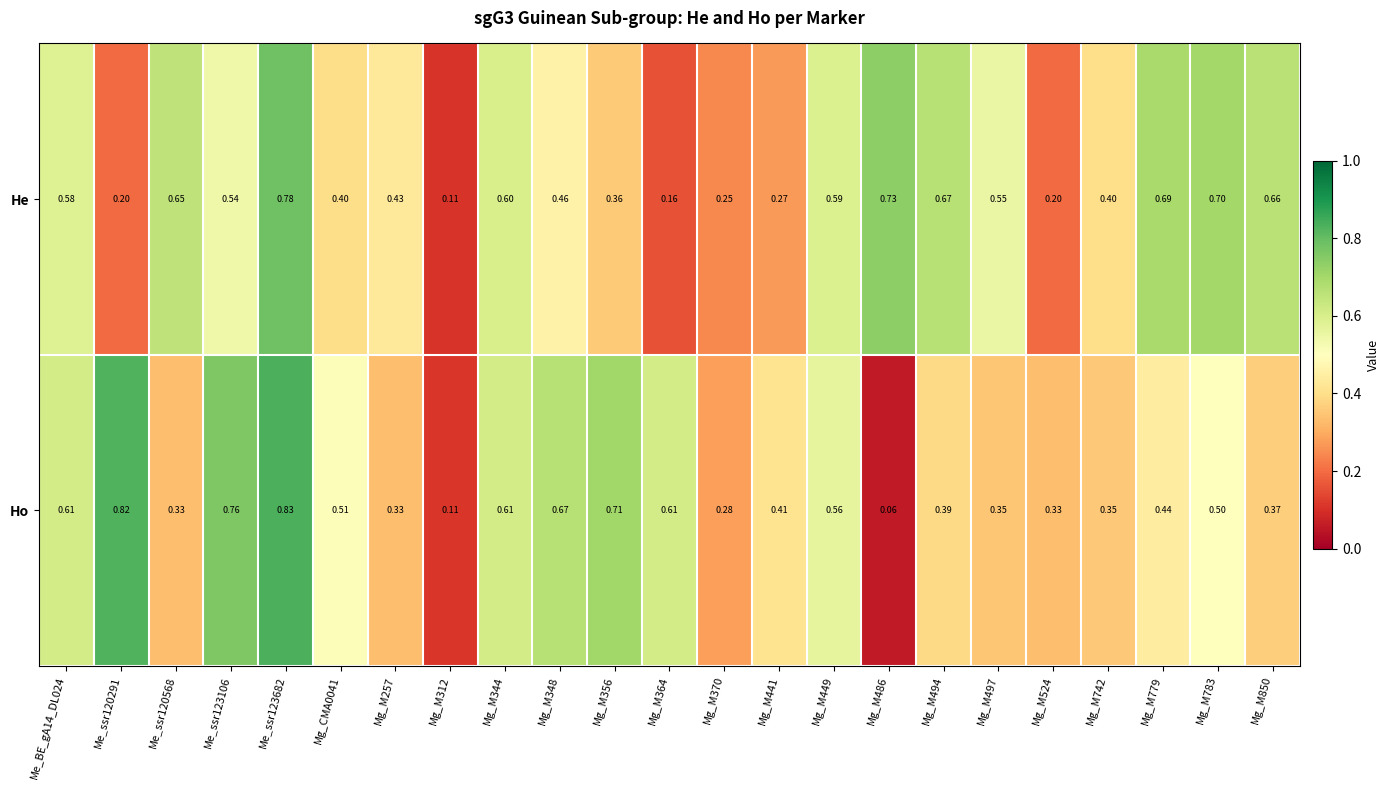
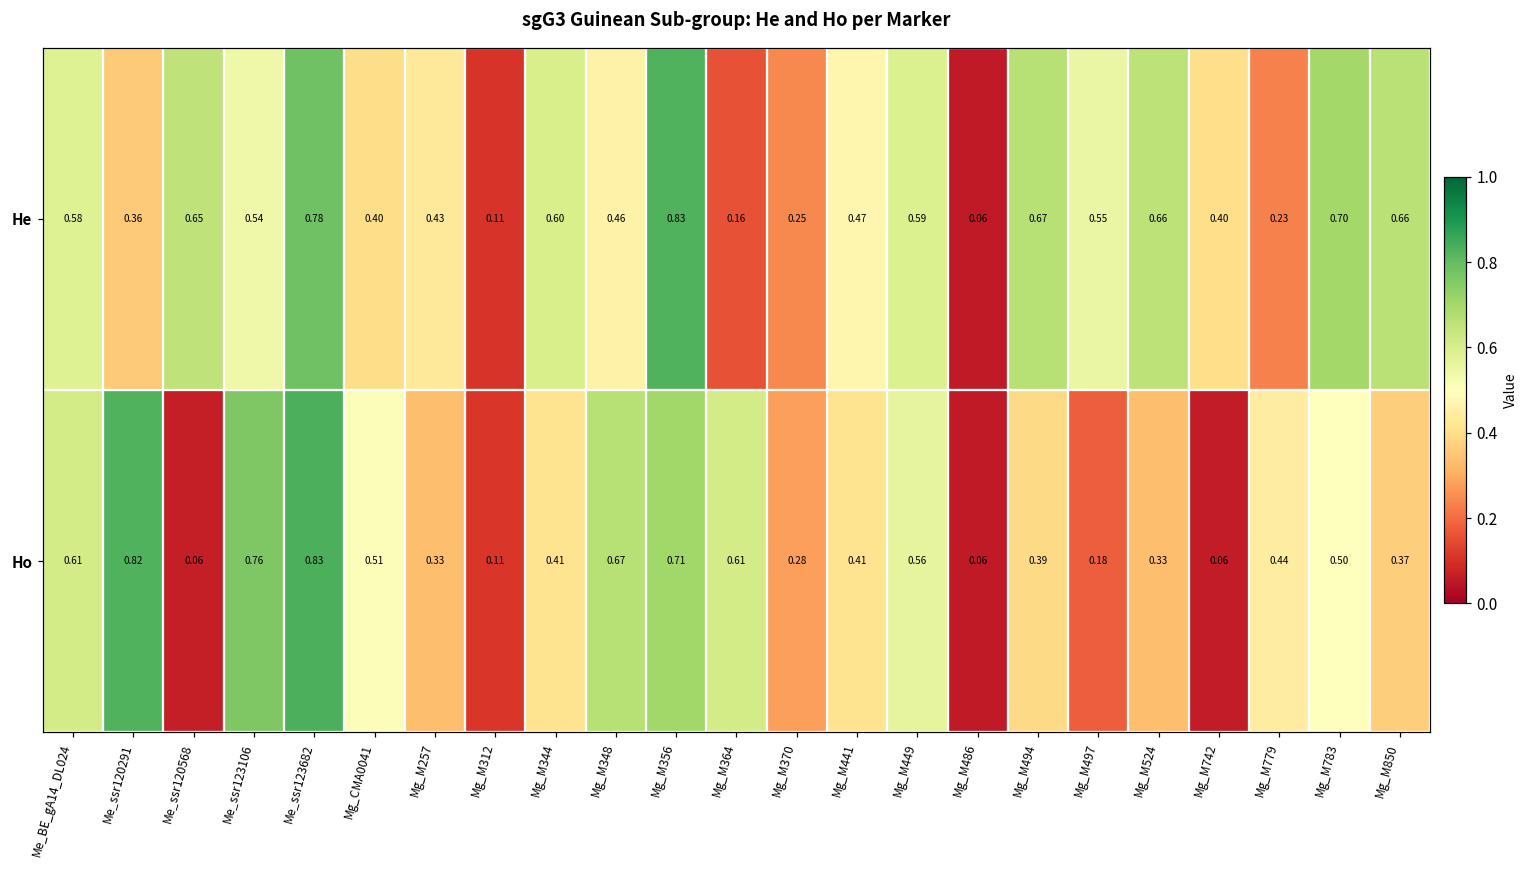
He, Me_ssr120291: 0.20 -> 0.36
He, Mg_M356: 0.36 -> 0.83
He, Mg_M441: 0.27 -> 0.47
He, Mg_M486: 0.73 -> 0.06
He, Mg_M524: 0.20 -> 0.66
He, Mg_M779: 0.69 -> 0.23
Ho, Me_ssr120568: 0.33 -> 0.06
Ho, Mg_M344: 0.61 -> 0.41
Ho, Mg_M497: 0.35 -> 0.18
Ho, Mg_M742: 0.35 -> 0.06
